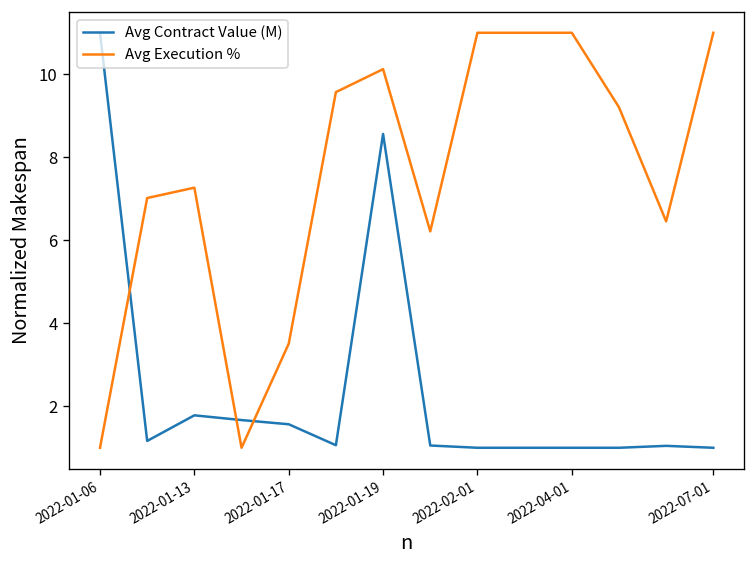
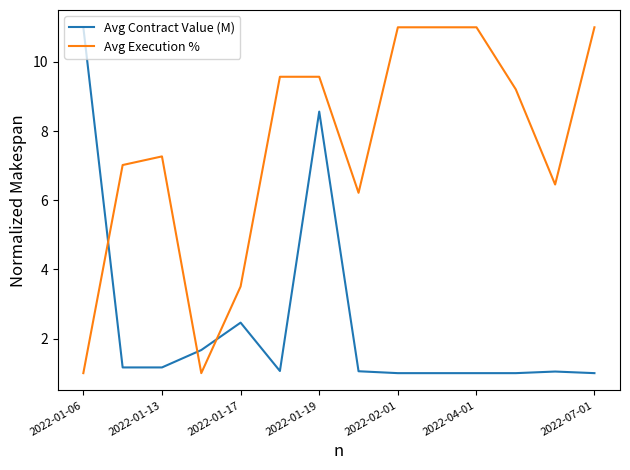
Avg Contract Value (M), 2022-01-13: 1.8 -> 1.2
Avg Contract Value (M), 2022-01-17: 1.6 -> 2.5
Avg Execution %, 2022-01-19: 10.1 -> 9.6
